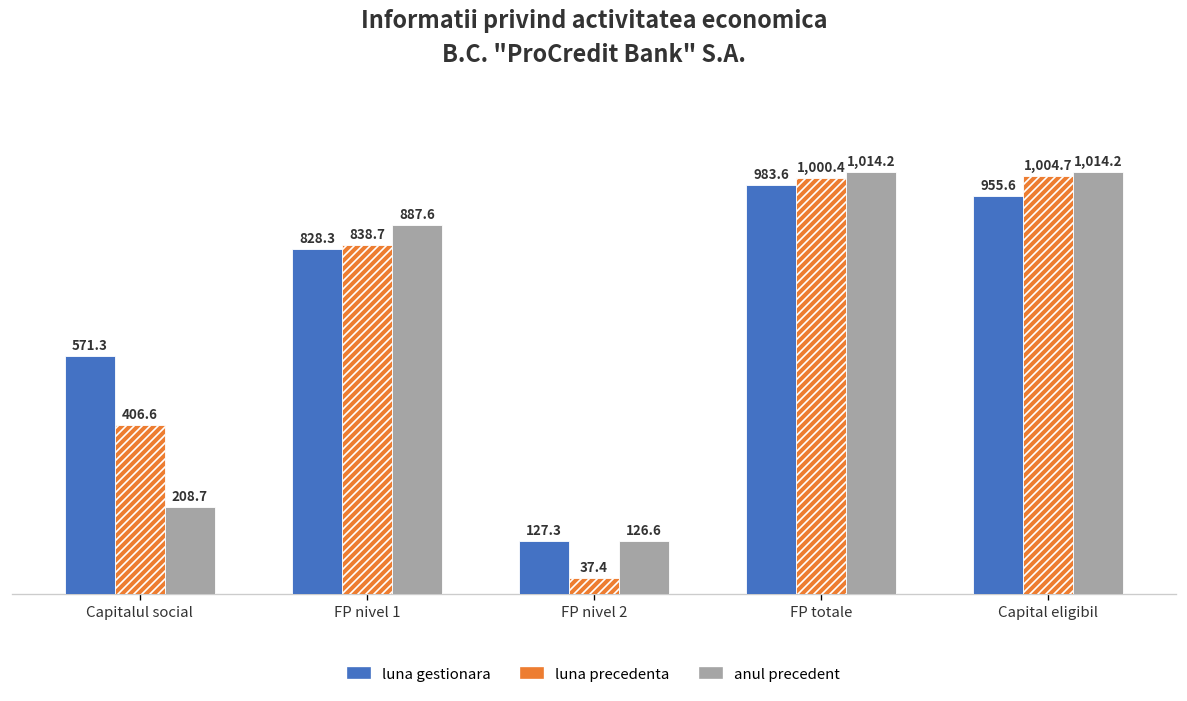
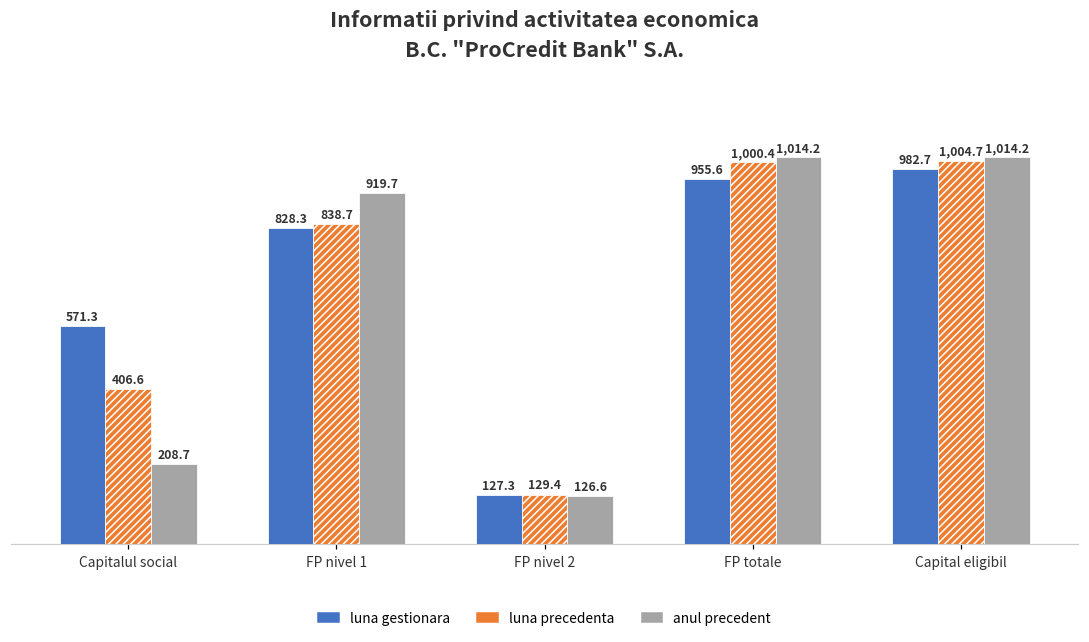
anul precedent, FP nivel 1: 887.6 -> 919.7
luna precedenta, FP nivel 2: 37.4 -> 129.4
luna gestionara, FP totale: 983.6 -> 955.6
luna gestionara, Capital eligibil: 955.6 -> 982.7
